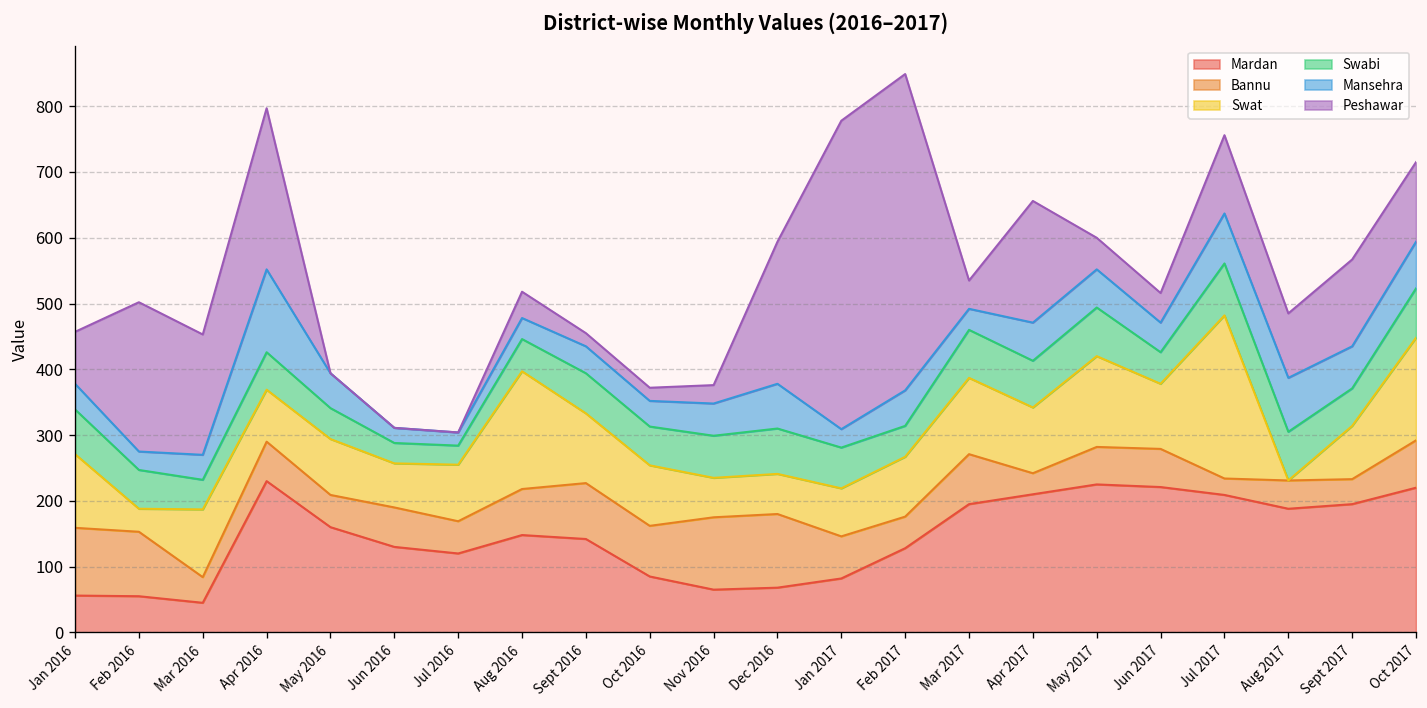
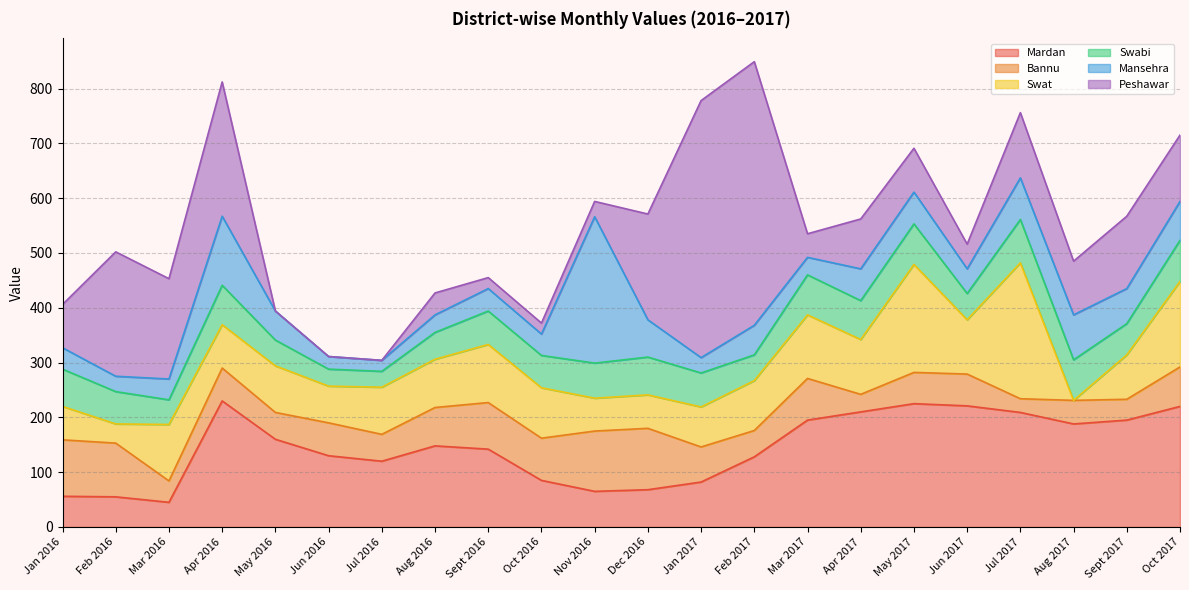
Swat, Jan 2016: 110 -> 60
Swabi, Apr 2016: 60 -> 70
Swat, Aug 2016: 180 -> 90
Mansehra, Nov 2016: 50 -> 270
Peshawar, Dec 2016: 220 -> 190
Peshawar, Apr 2017: 190 -> 90
Swat, May 2017: 140 -> 200
Peshawar, May 2017: 50 -> 80
